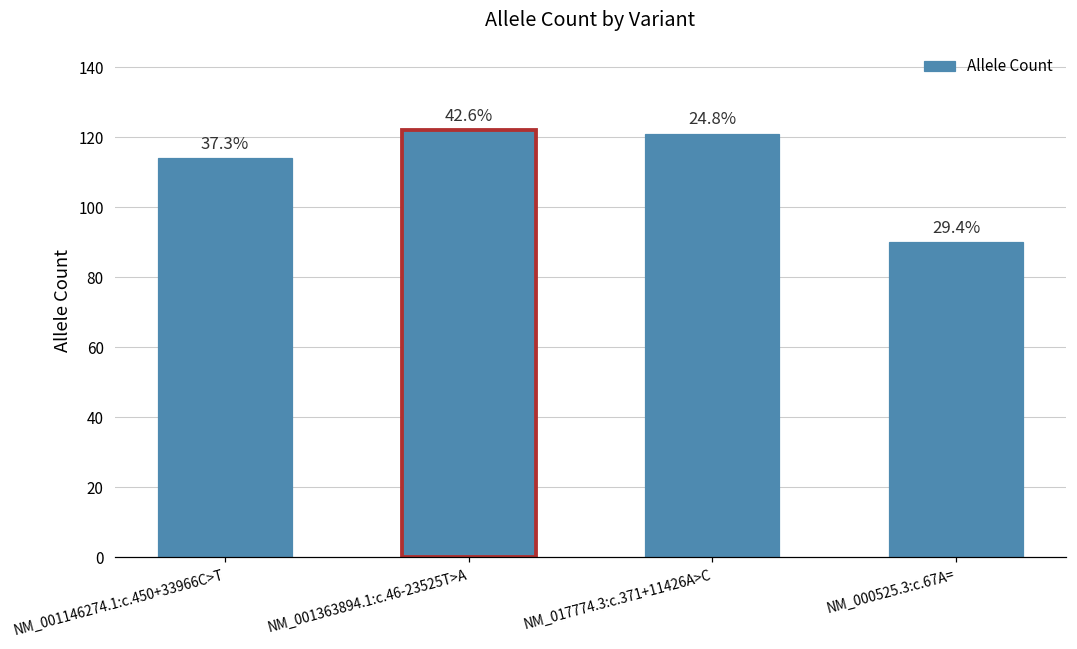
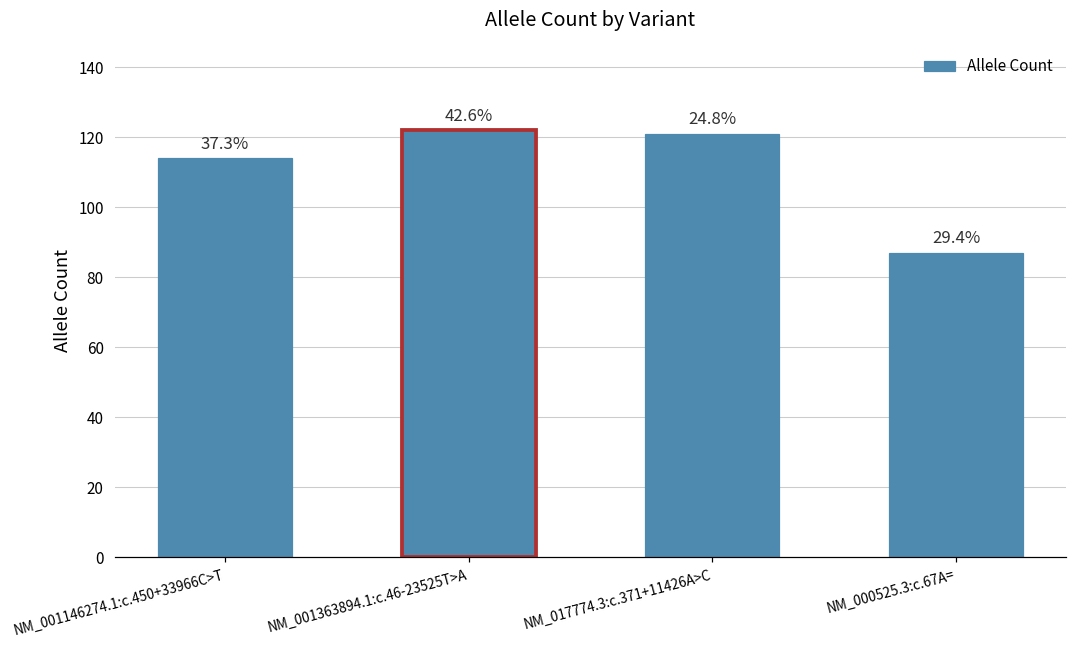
NM_000525.3:c.67A=: 90 -> 87
